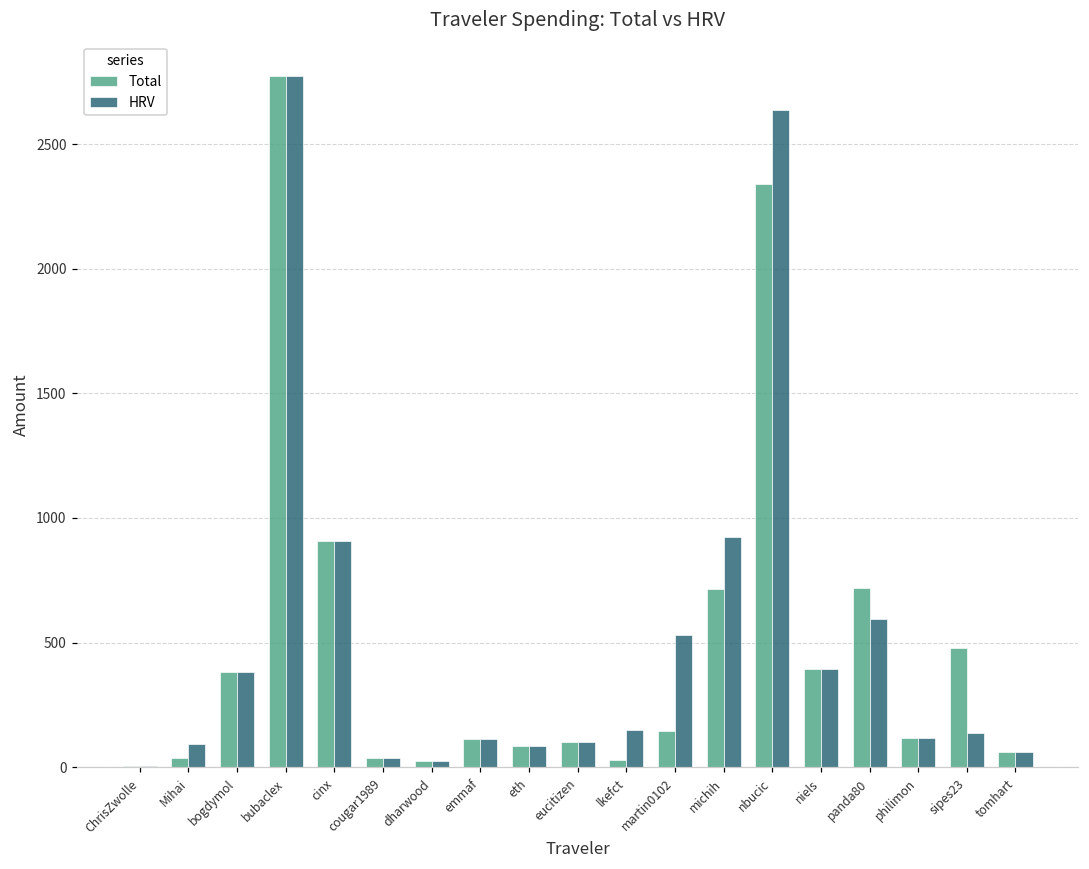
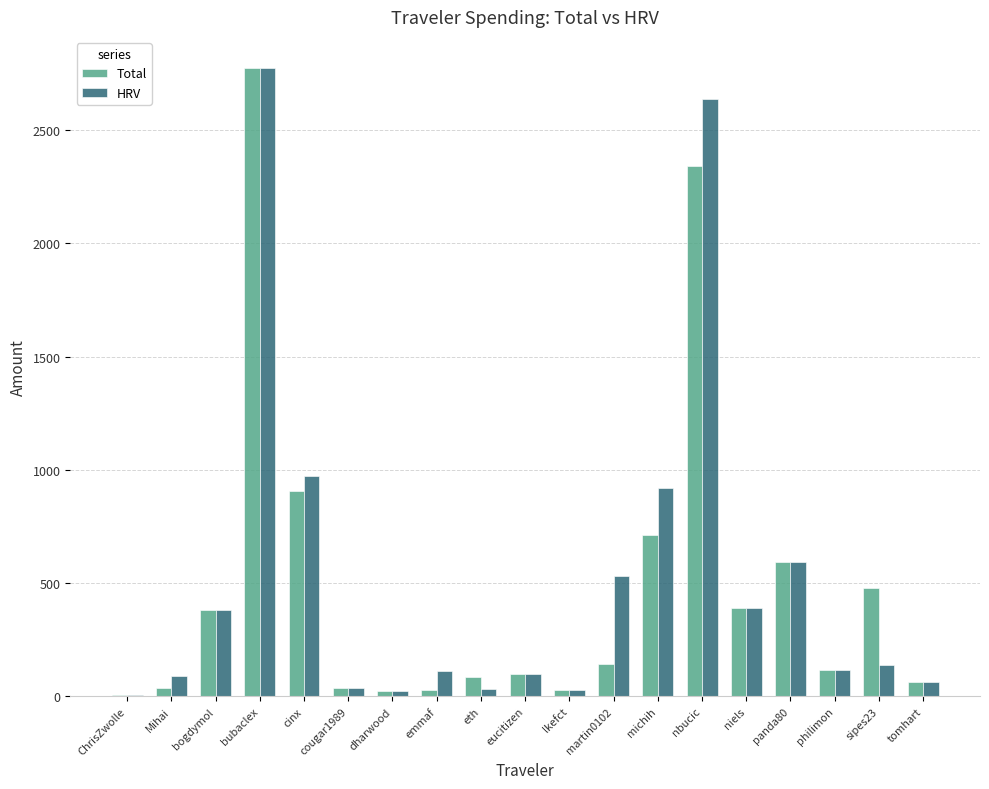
HRV, cinx: 910 -> 970
Total, emmaf: 110 -> 30
HRV, eth: 90 -> 30
HRV, lkefct: 150 -> 30
Total, panda80: 720 -> 590
